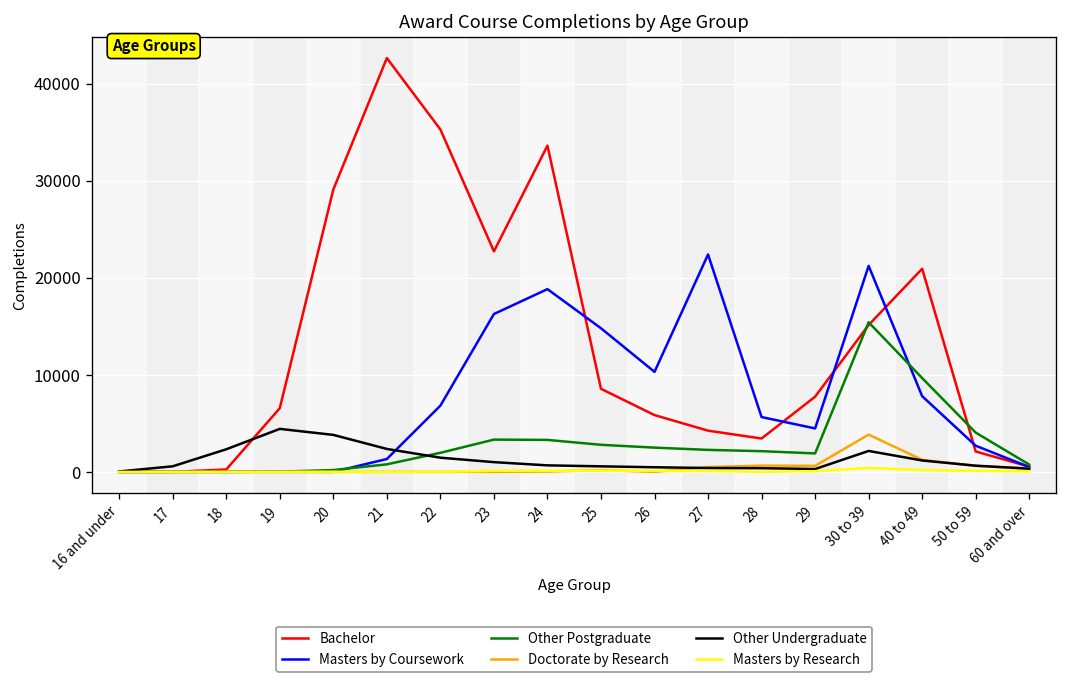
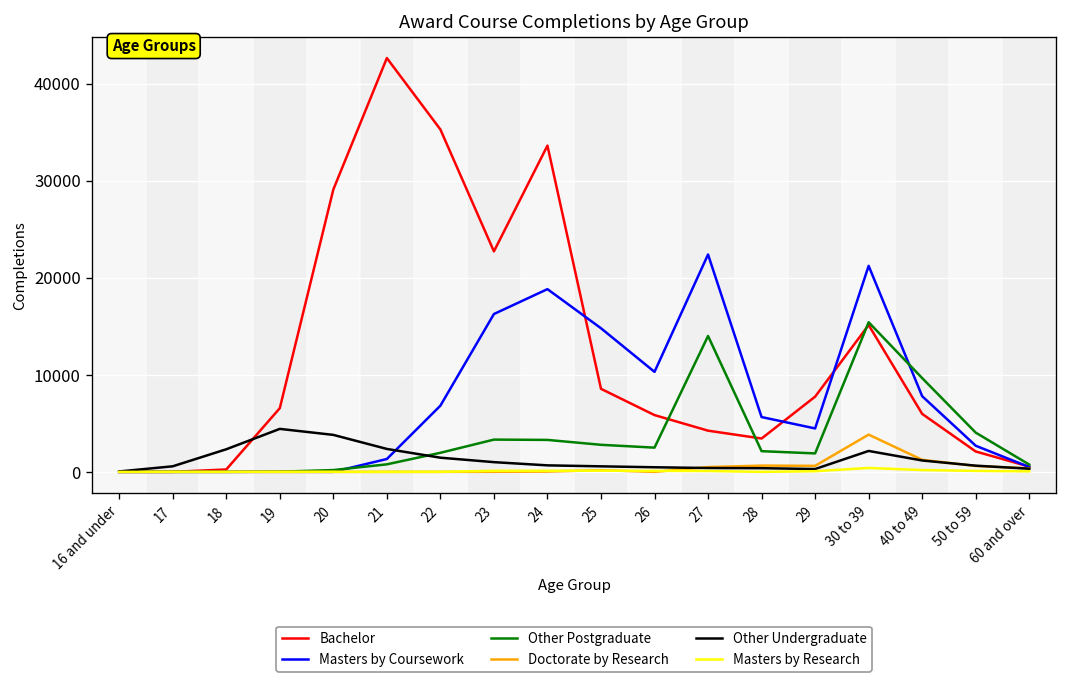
Other Postgraduate, 27: 2000 -> 14000
Bachelor, 40 to 49: 21000 -> 6000
